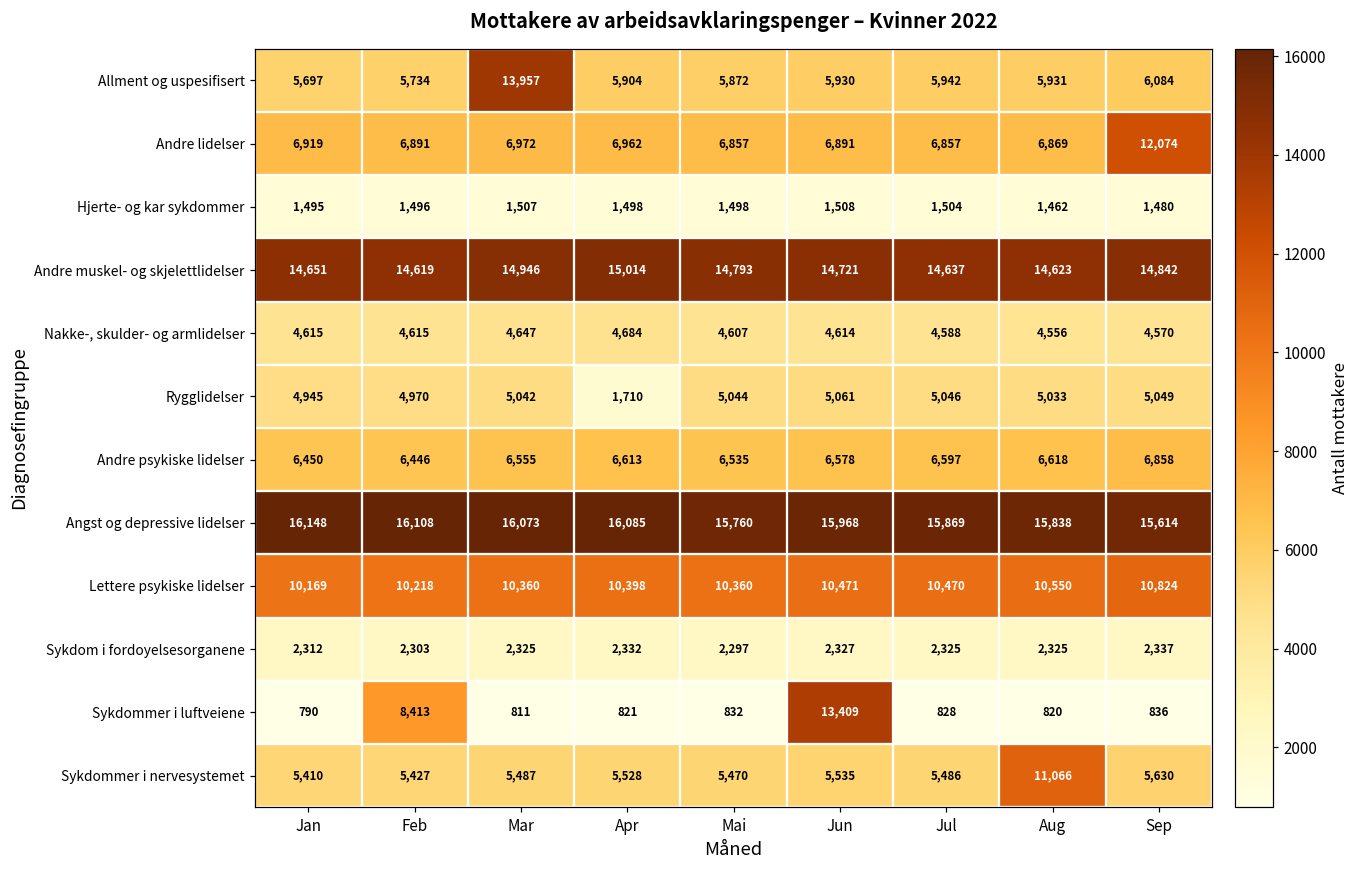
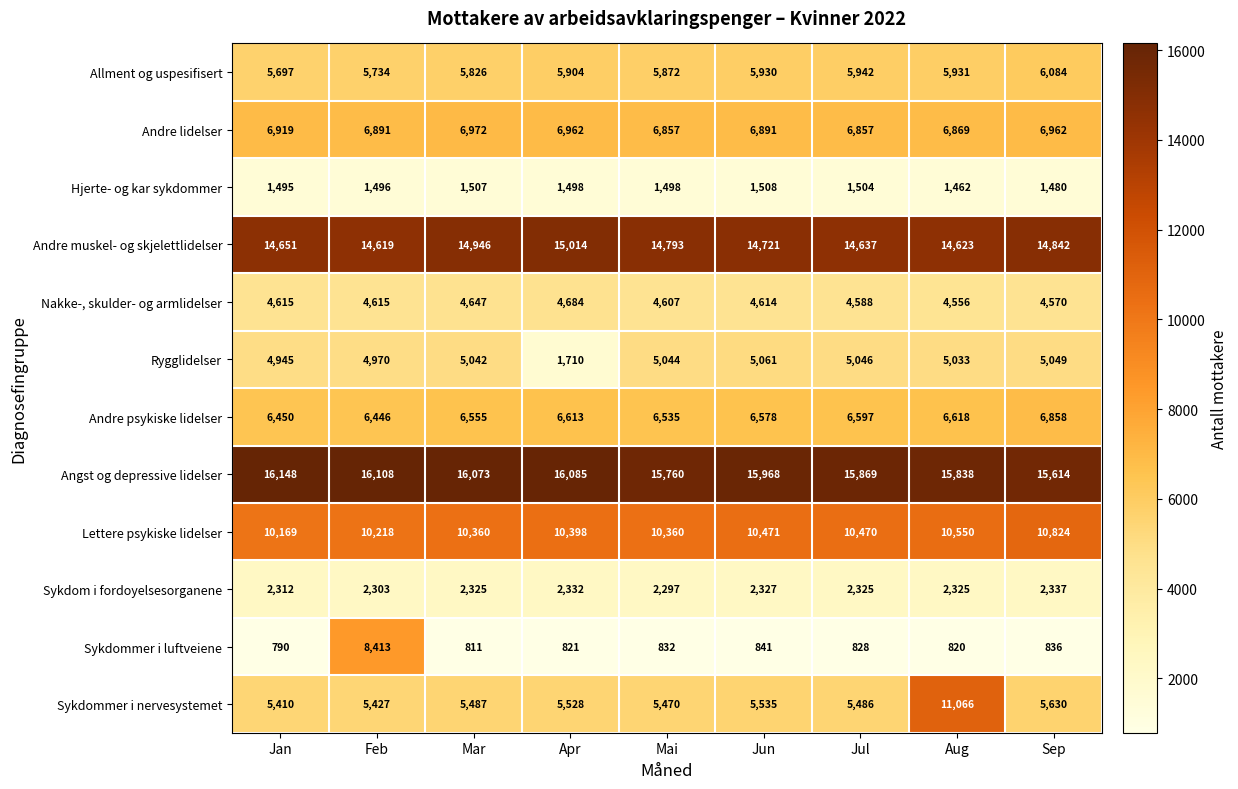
Allment og uspesifisert, Mar: 13,957 -> 5,826
Andre lidelser, Sep: 12,074 -> 6,962
Sykdommer i luftveiene, Jun: 13,409 -> 841
